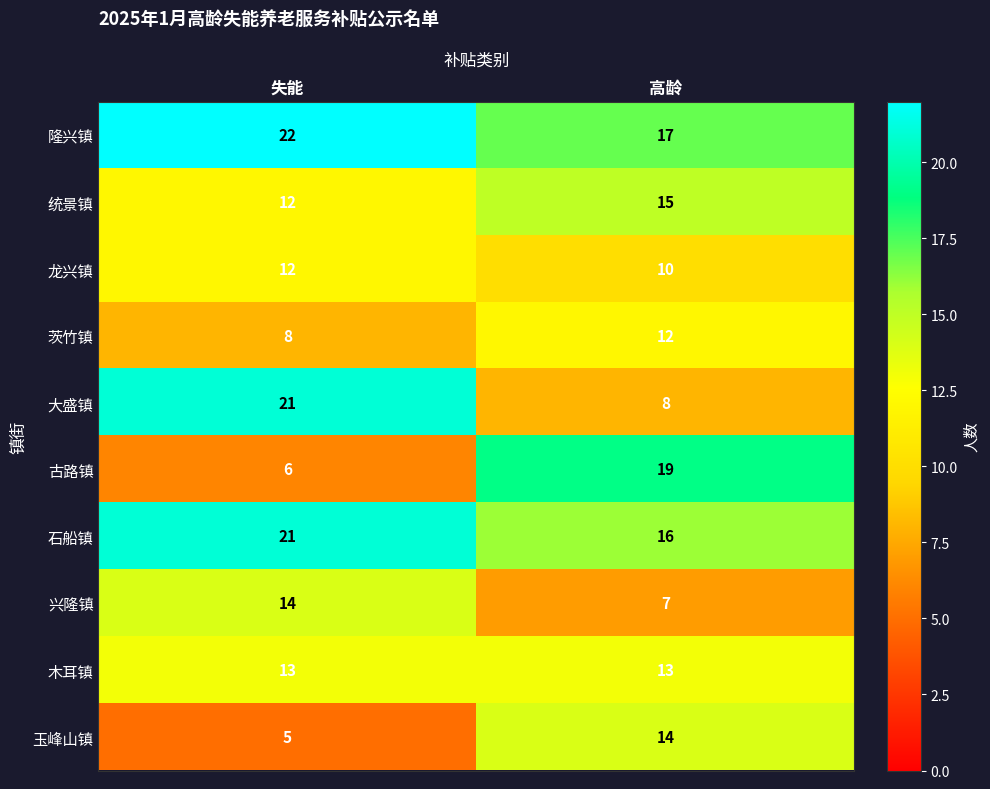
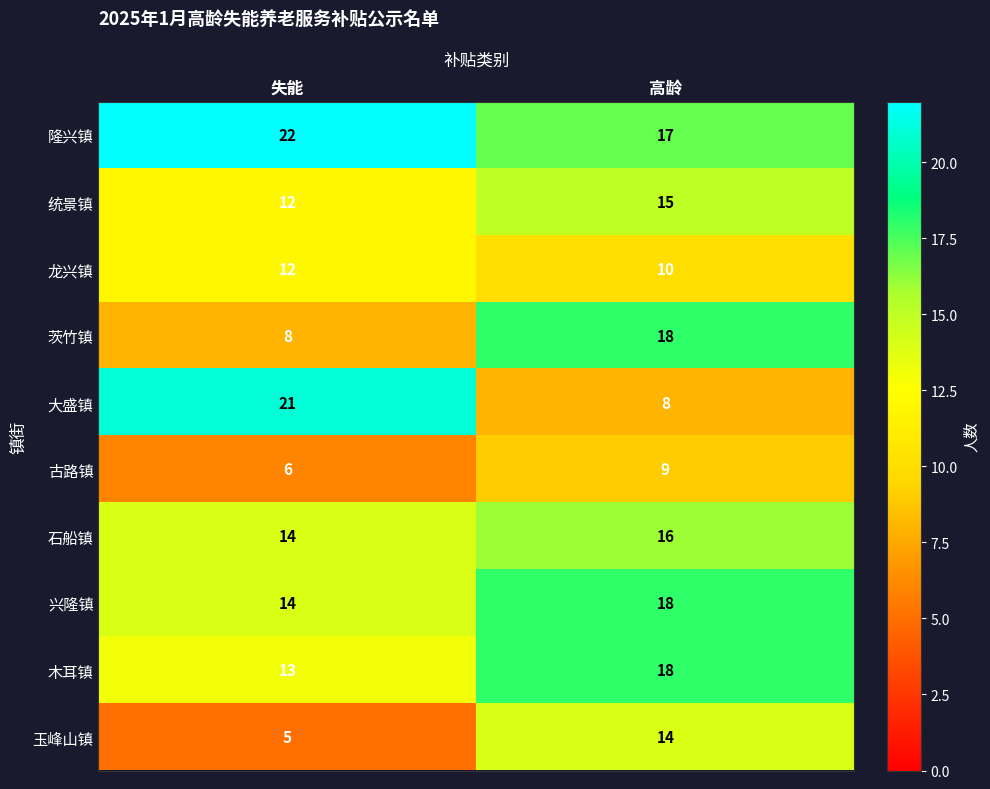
茨竹镇, 高龄: 12 -> 18
古路镇, 高龄: 19 -> 9
石船镇, 失能: 21 -> 14
兴隆镇, 高龄: 7 -> 18
木耳镇, 高龄: 13 -> 18
